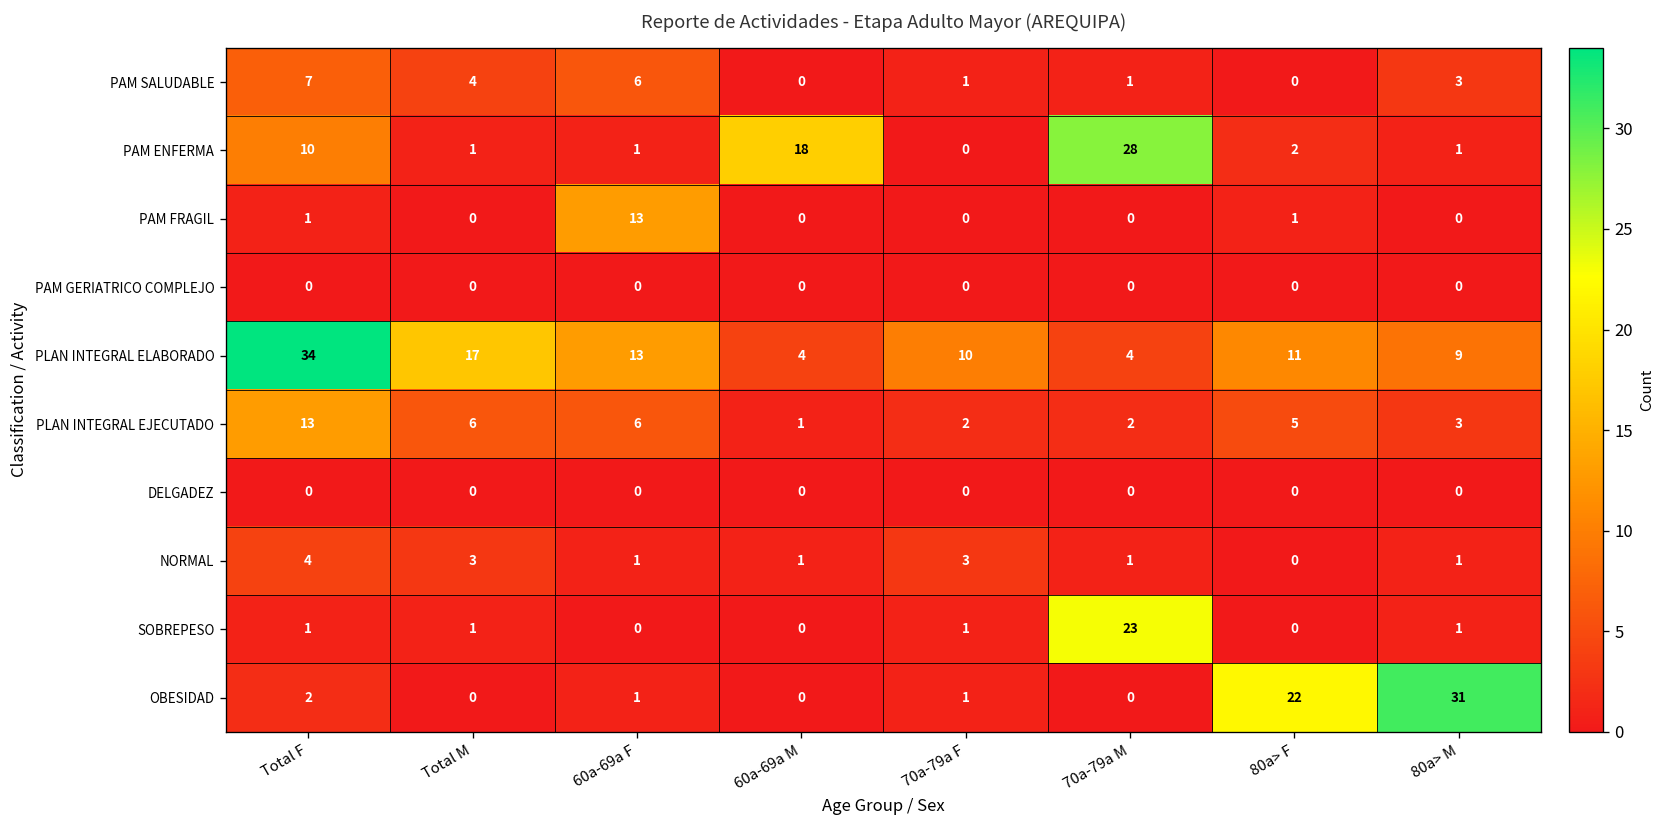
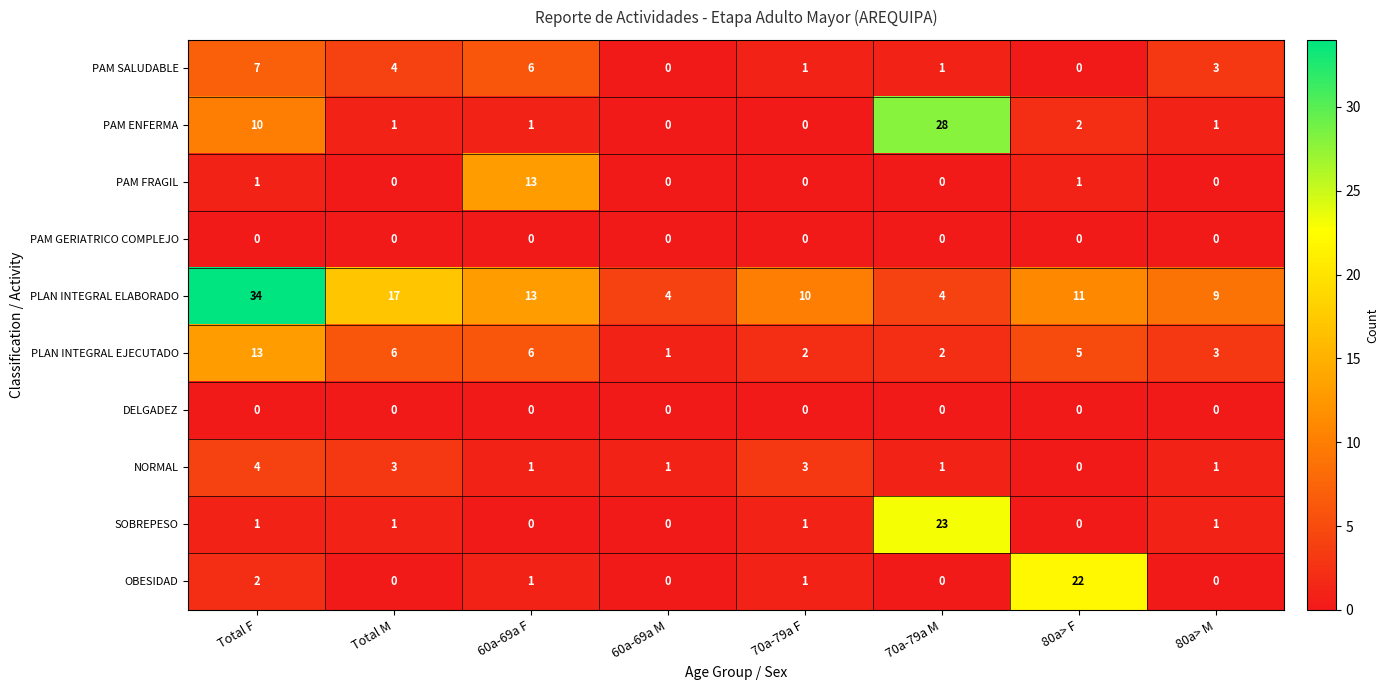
PAM ENFERMA, 60a-69a M: 18 -> 0
OBESIDAD, 80a> M: 31 -> 0
